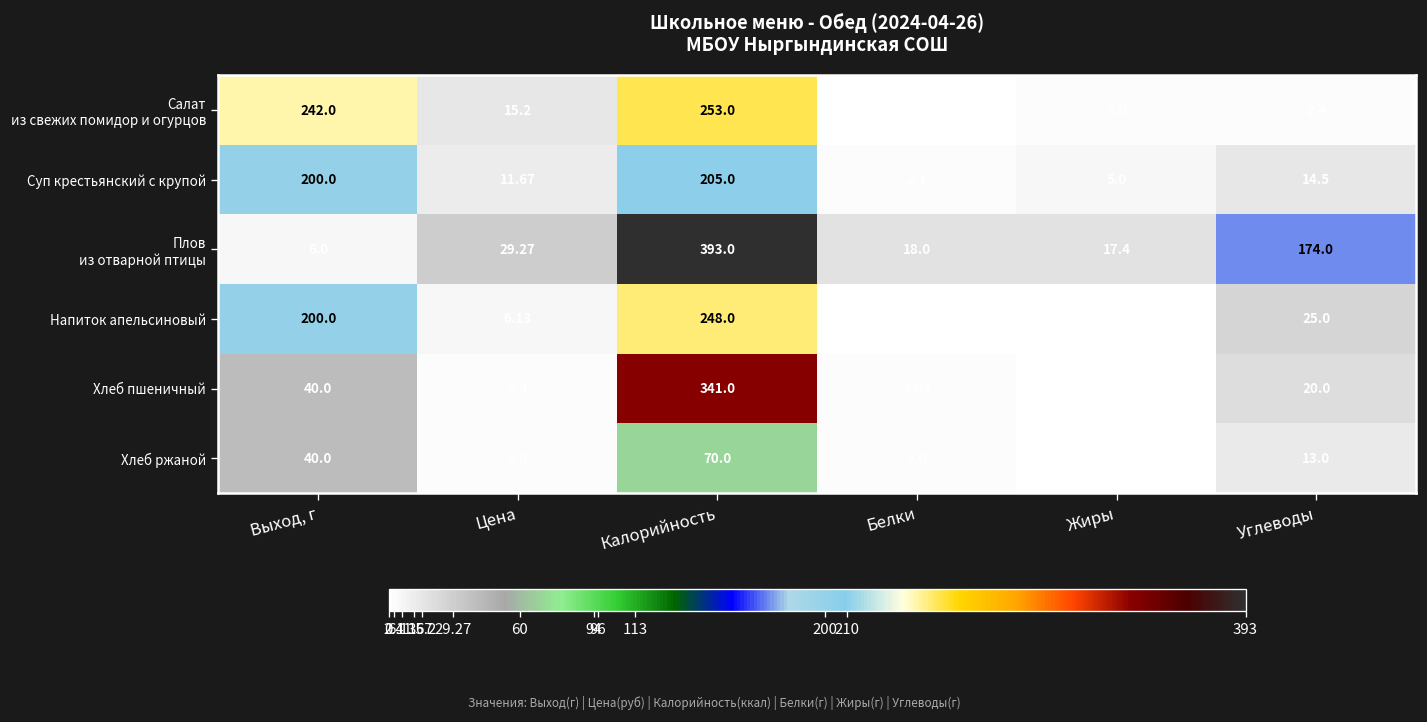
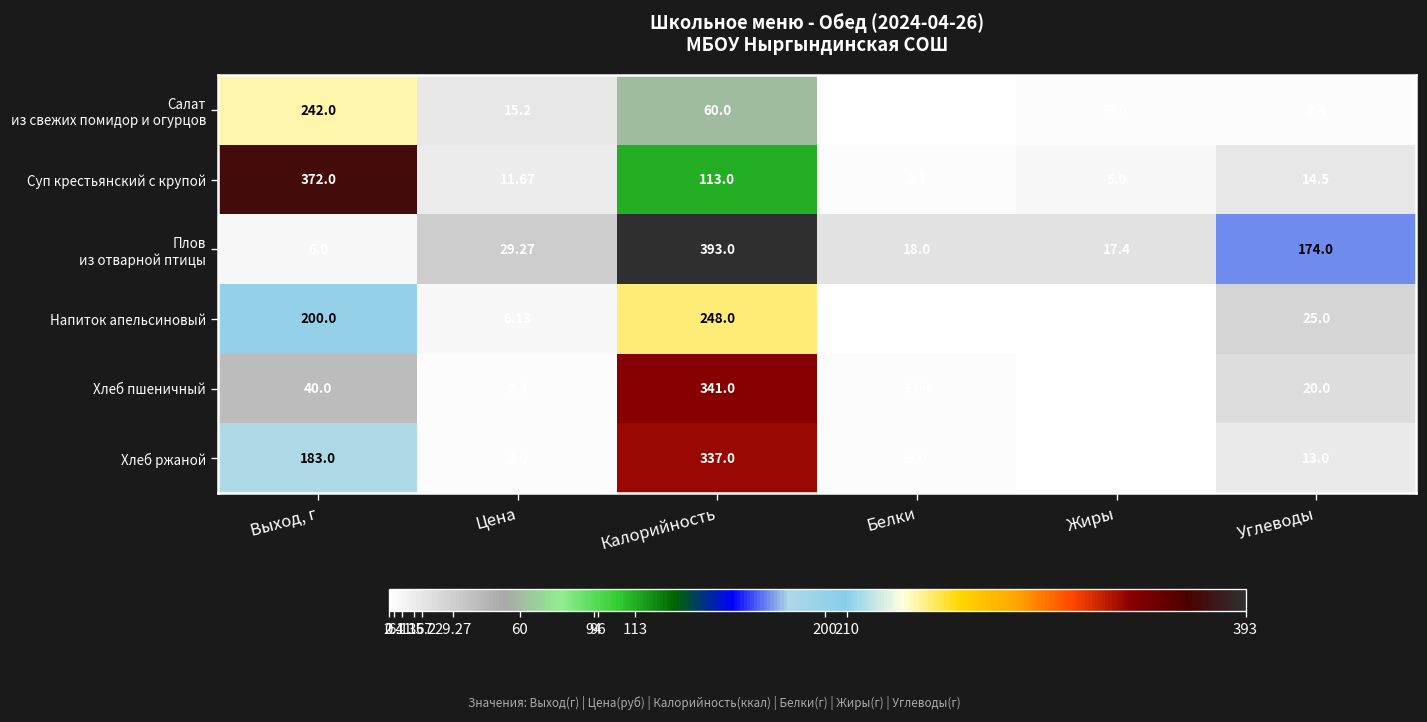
Салат из свежих помидор и огурцов, Калорийность: 253.0 -> 60.0
Суп крестьянский с крупой, Выход, г: 200.0 -> 372.0
Суп крестьянский с крупой, Калорийность: 205.0 -> 113.0
Хлеб ржаной, Выход, г: 40.0 -> 183.0
Хлеб ржаной, Калорийность: 70.0 -> 337.0
